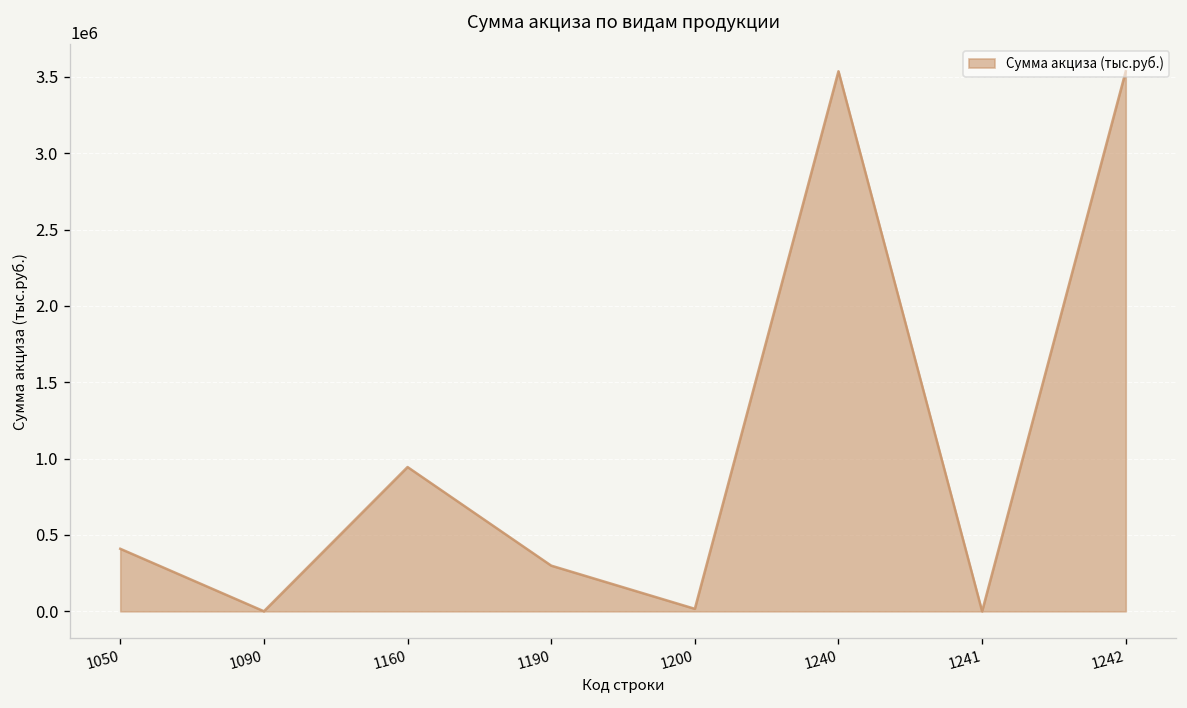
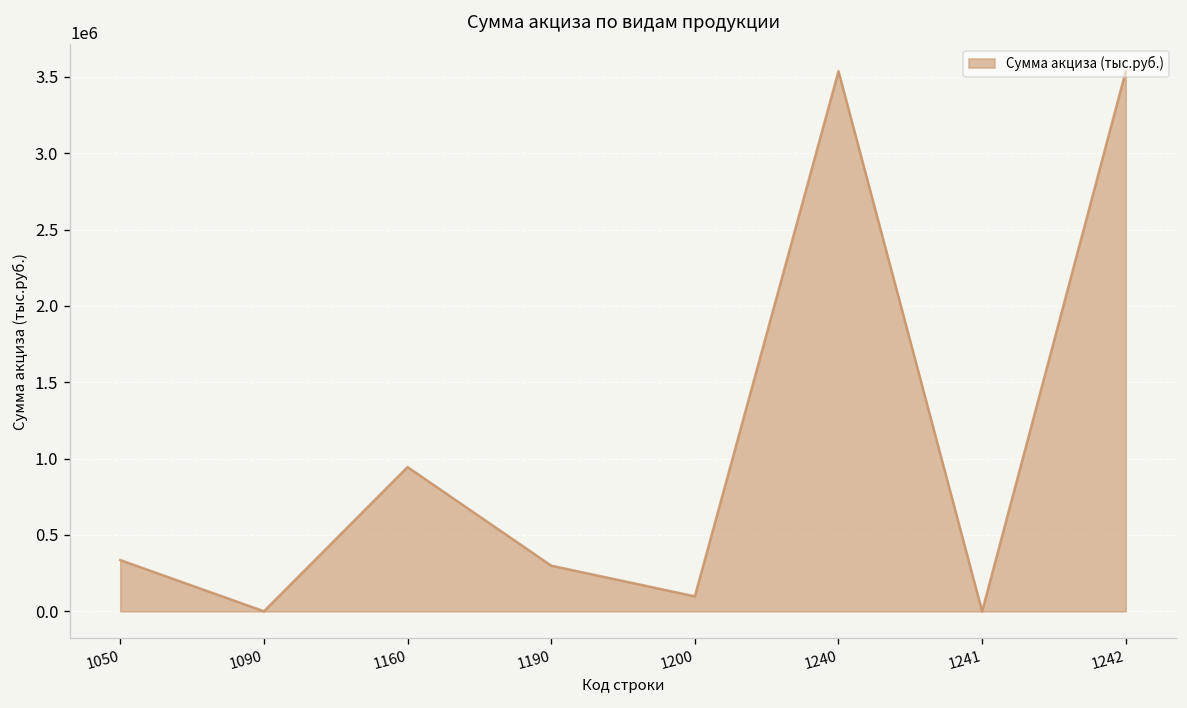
1050: 410000 -> 340000
1200: 20000 -> 100000
